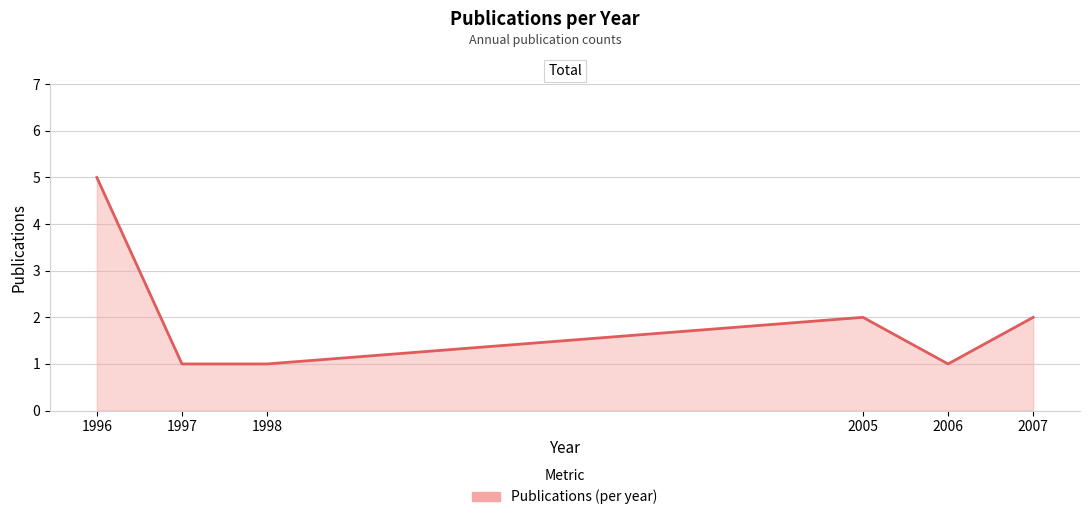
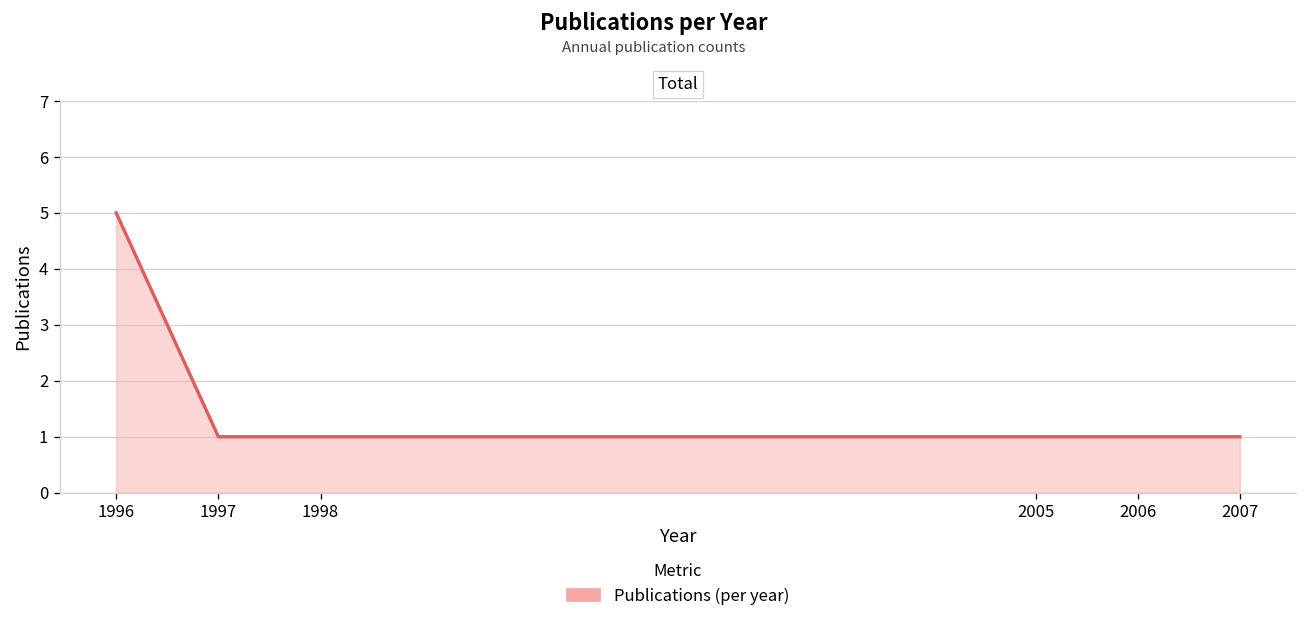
2005: 2 -> 1
2007: 2 -> 1
